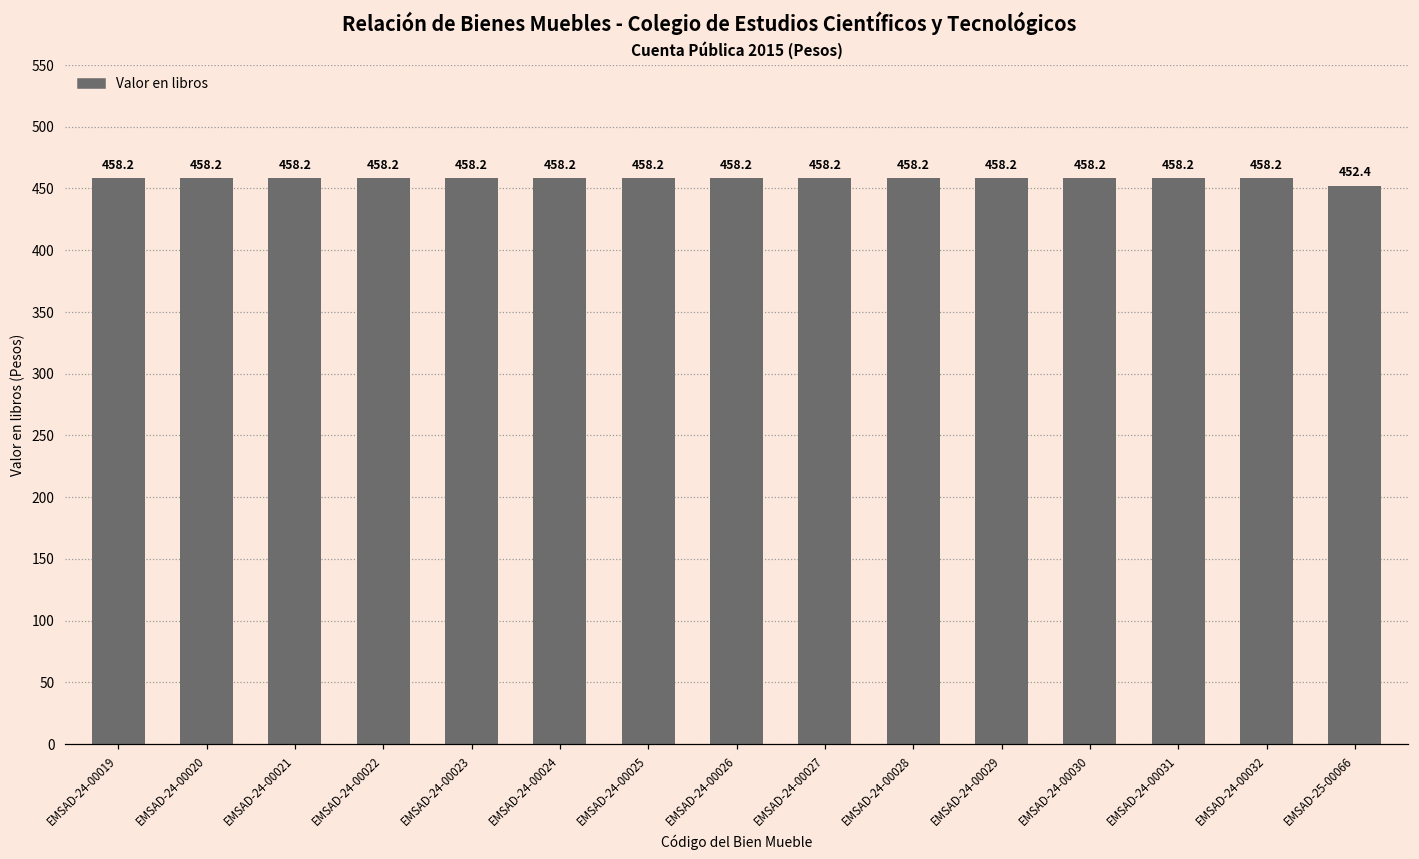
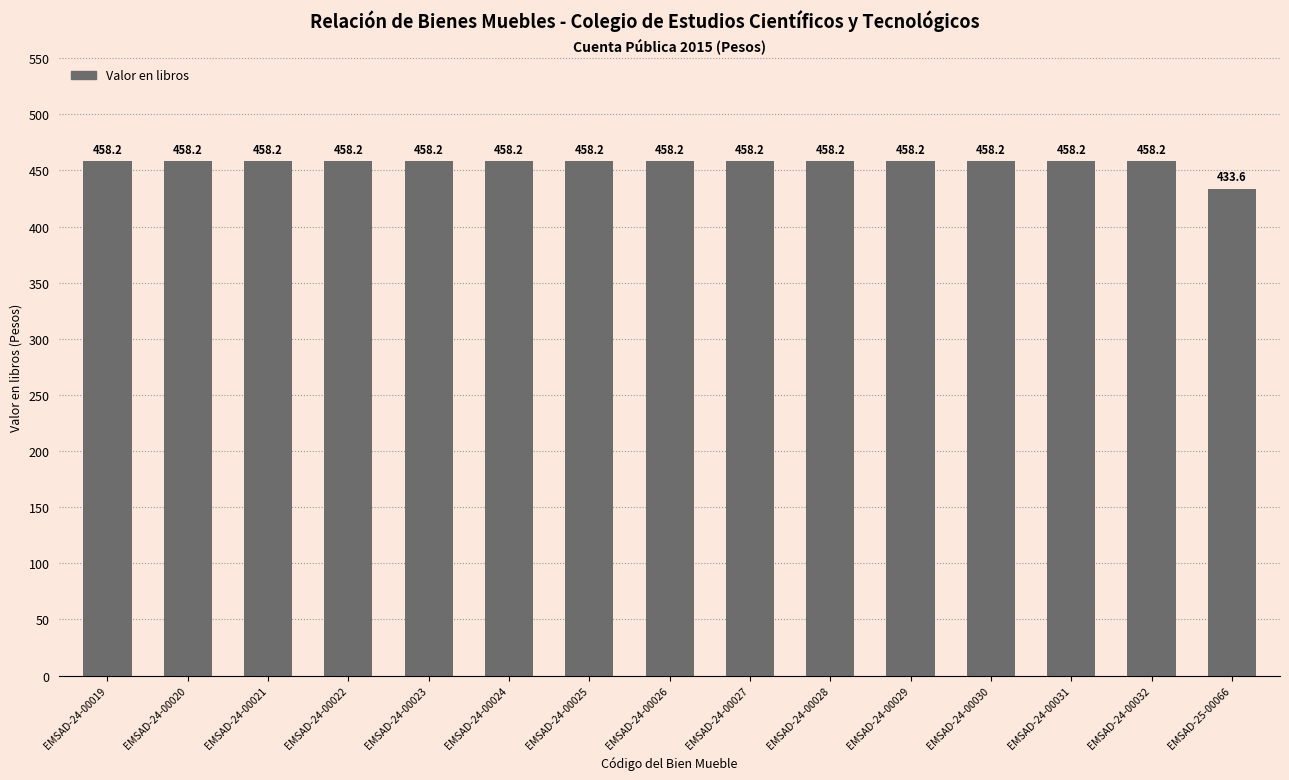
EMSAD-25-00066: 452.4 -> 433.6
